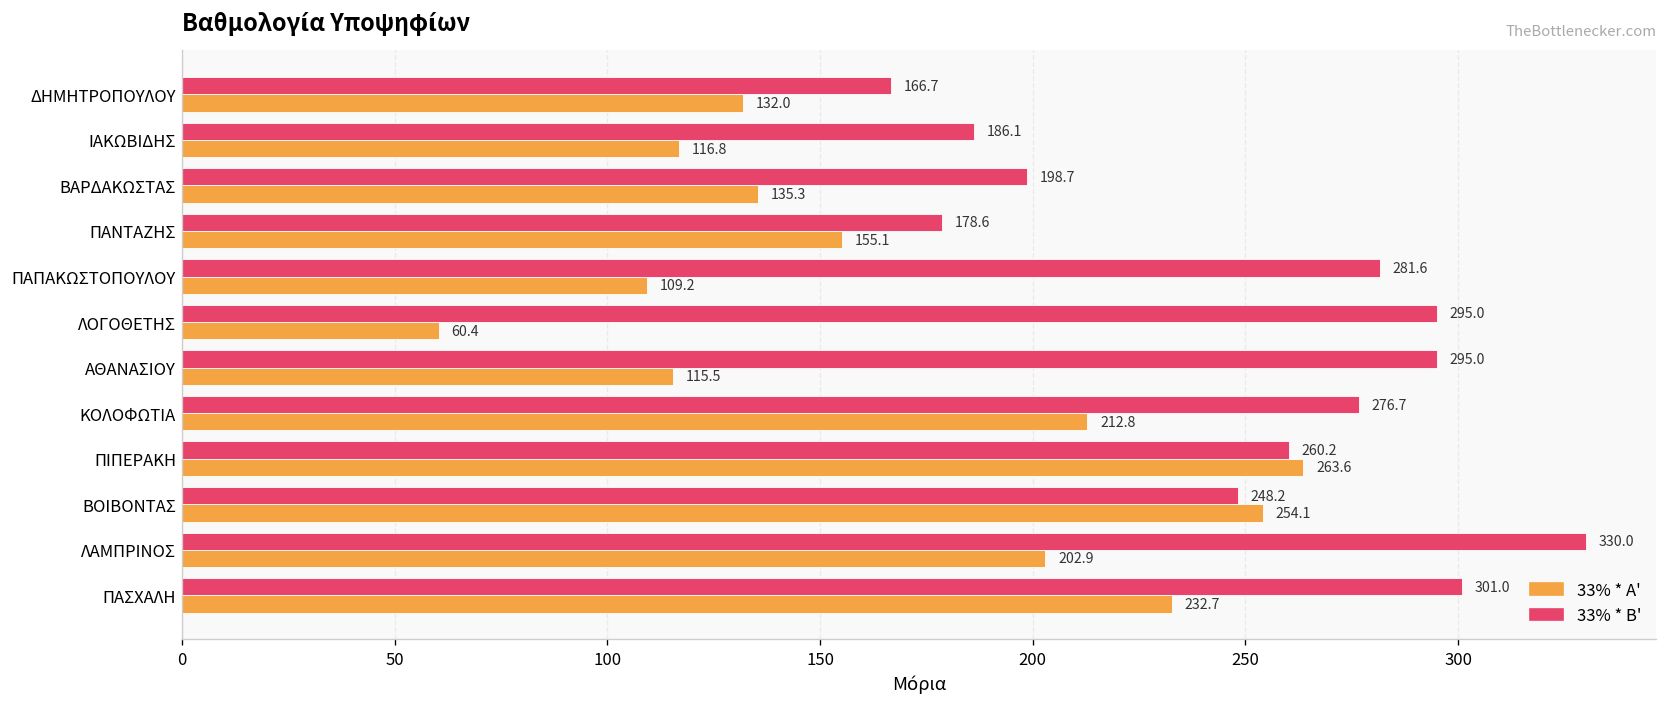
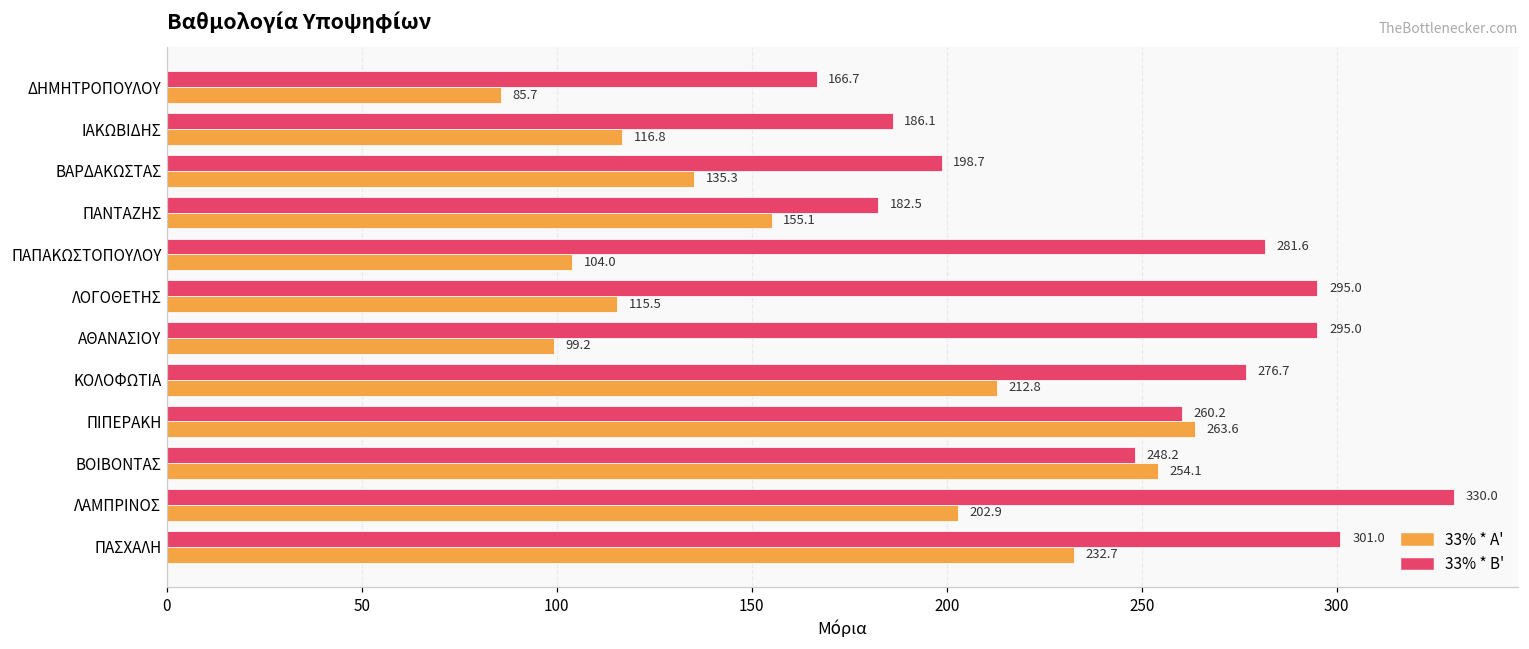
33% * A', ΔΗΜΗΤΡΟΠΟΥΛΟΥ: 132.0 -> 85.7
33% * B', ΠΑΝΤΑΖΗΣ: 178.6 -> 182.5
33% * A', ΠΑΠΑΚΩΣΤΟΠΟΥΛΟΥ: 109.2 -> 104.0
33% * A', ΛΟΓΟΘΕΤΗΣ: 60.4 -> 115.5
33% * A', ΑΘΑΝΑΣΙΟΥ: 115.5 -> 99.2
